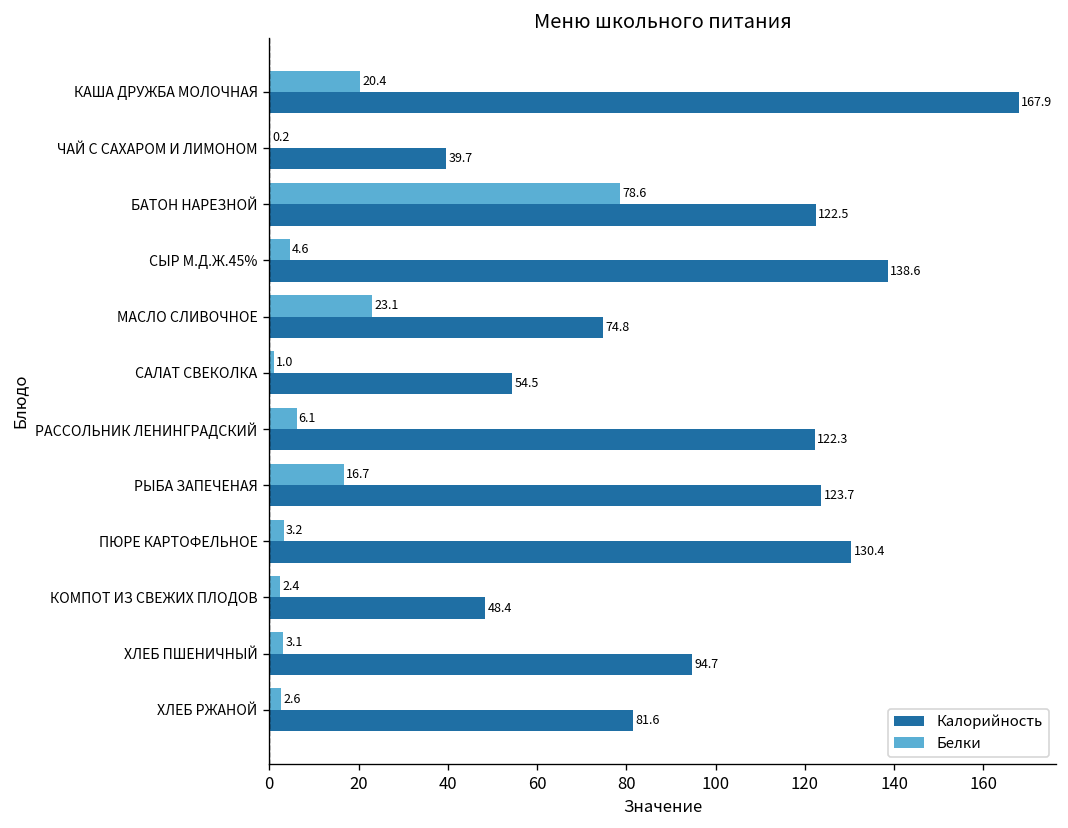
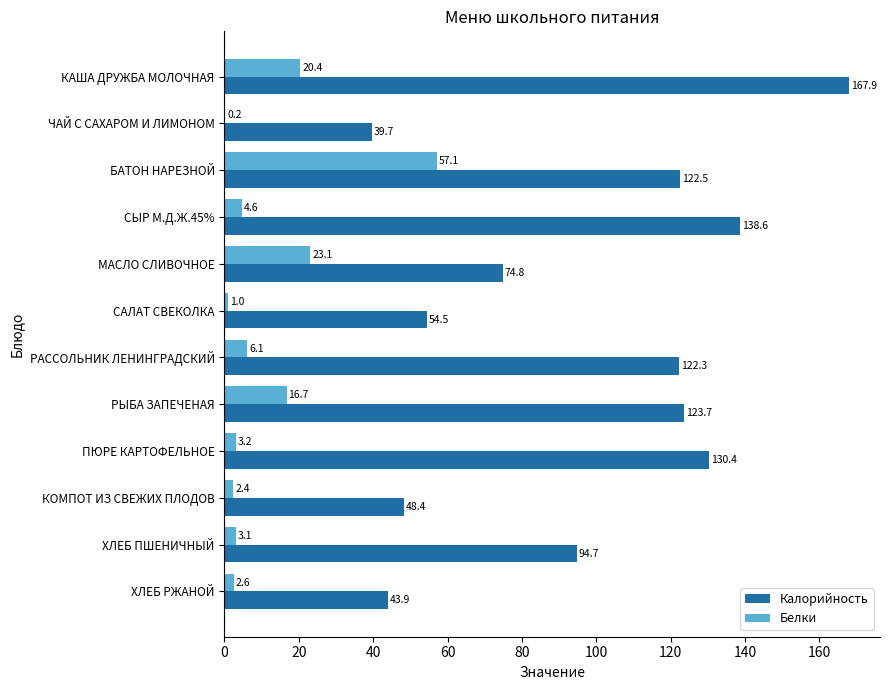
Белки, БАТОН НАРЕЗНОЙ: 78.6 -> 57.1
Калорийность, ХЛЕБ РЖАНОЙ: 81.6 -> 43.9
